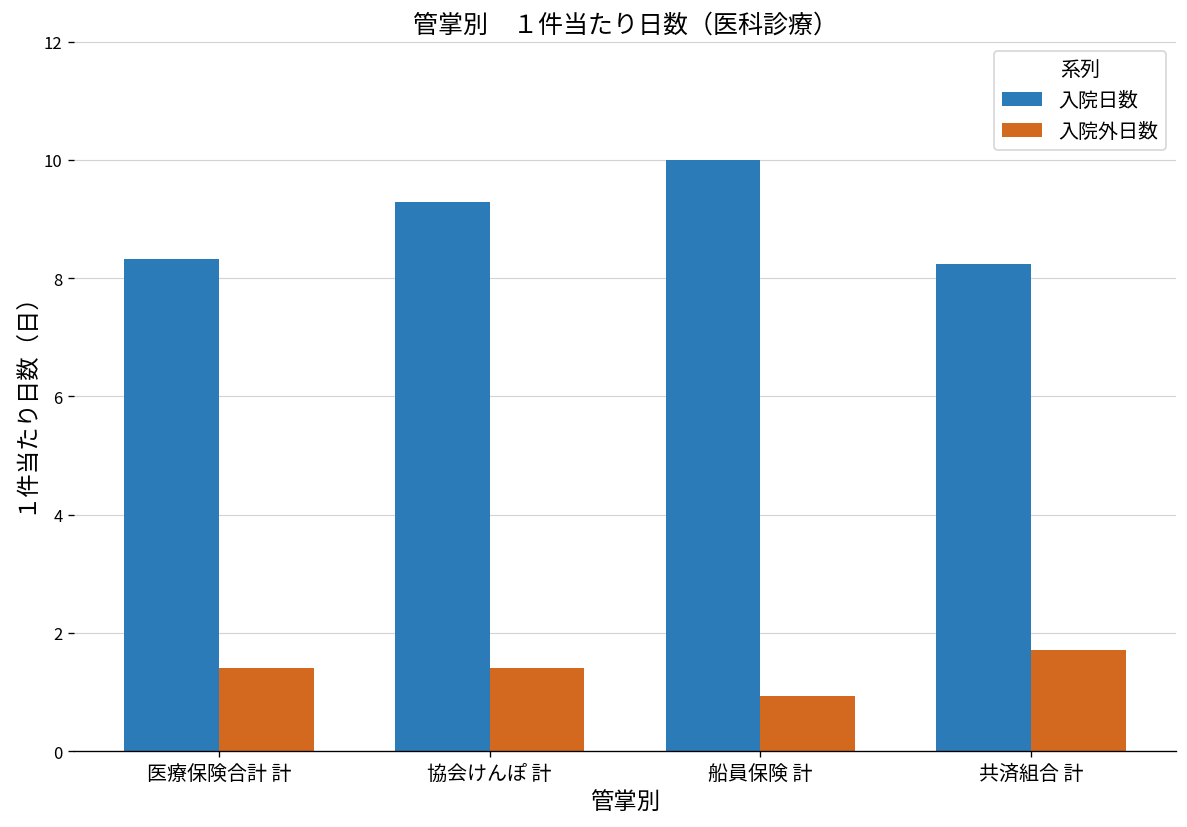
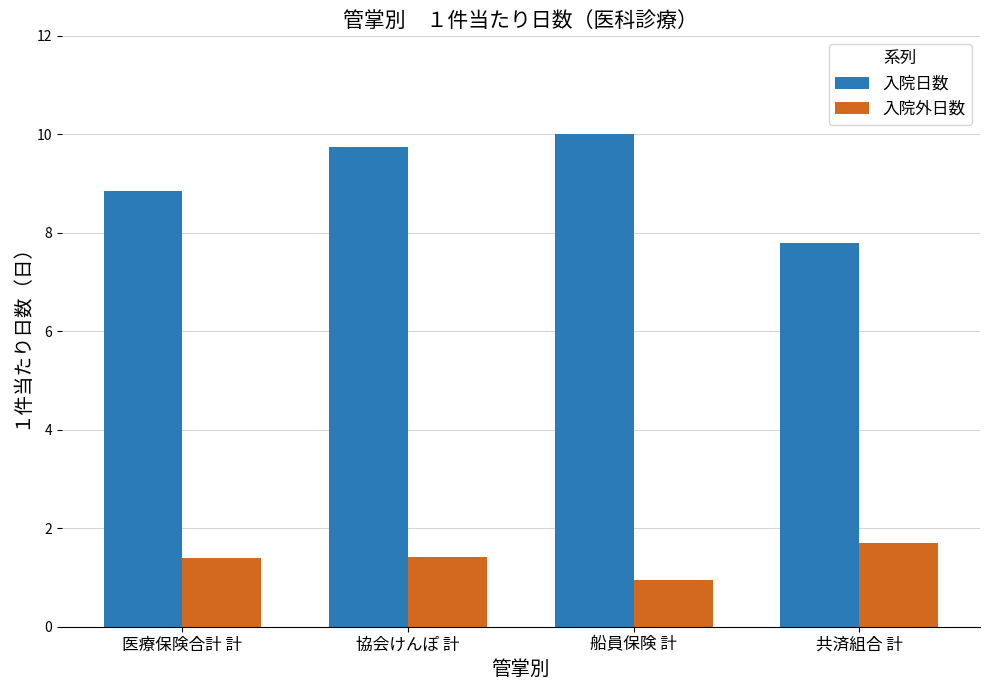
入院日数, 医療保険合計 計: 8.3 -> 8.8
入院日数, 協会けんぽ 計: 9.3 -> 9.7
入院日数, 共済組合 計: 8.2 -> 7.8
